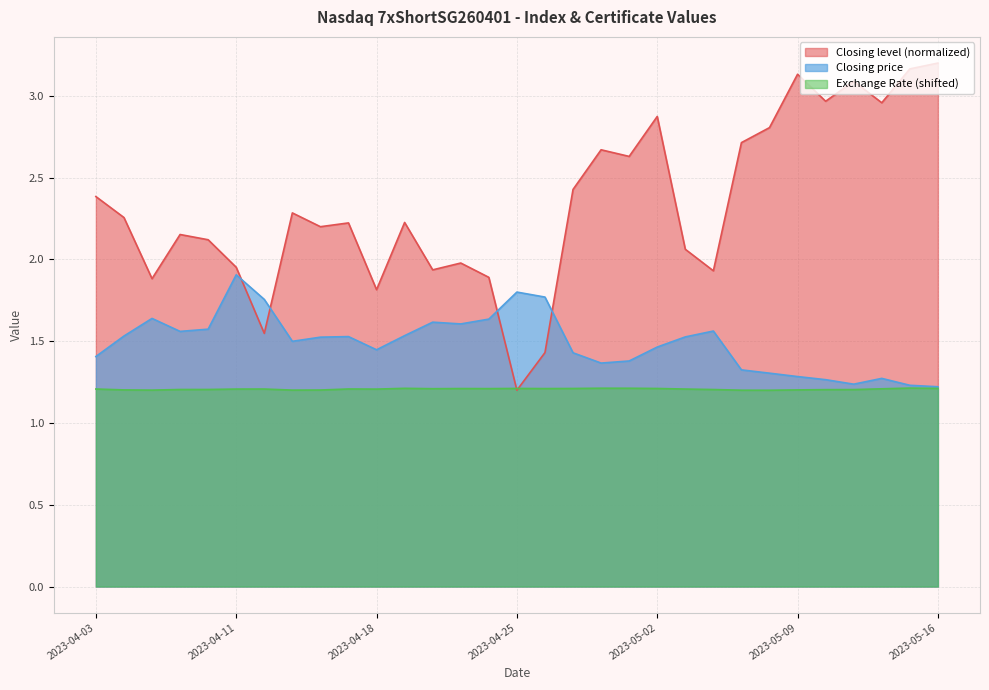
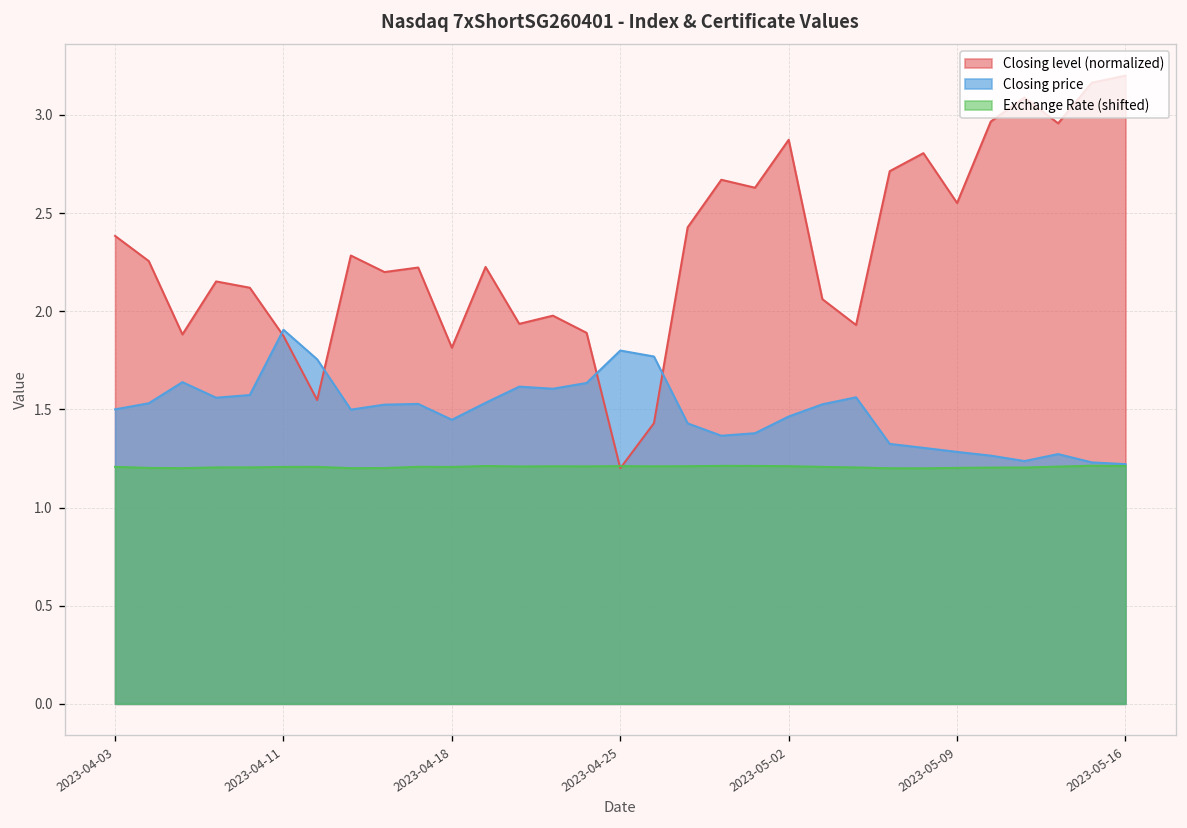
Closing price, 2023-04-03: 1.41 -> 1.50
Closing level (normalized), 2023-04-11: 1.95 -> 1.87
Closing level (normalized), 2023-05-09: 3.13 -> 2.55
